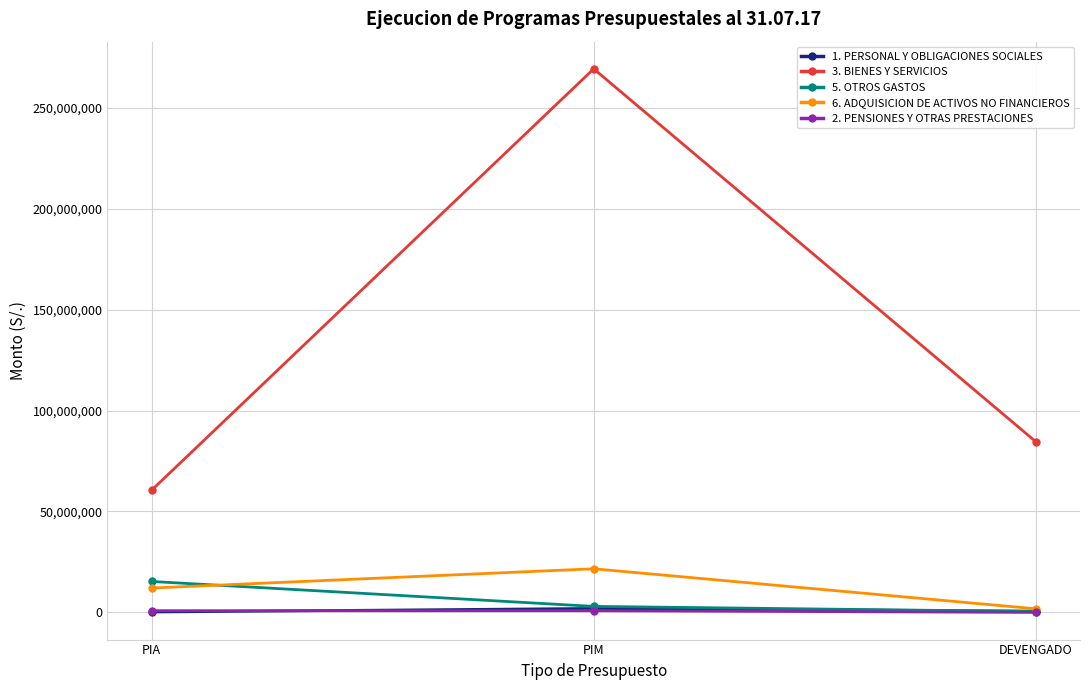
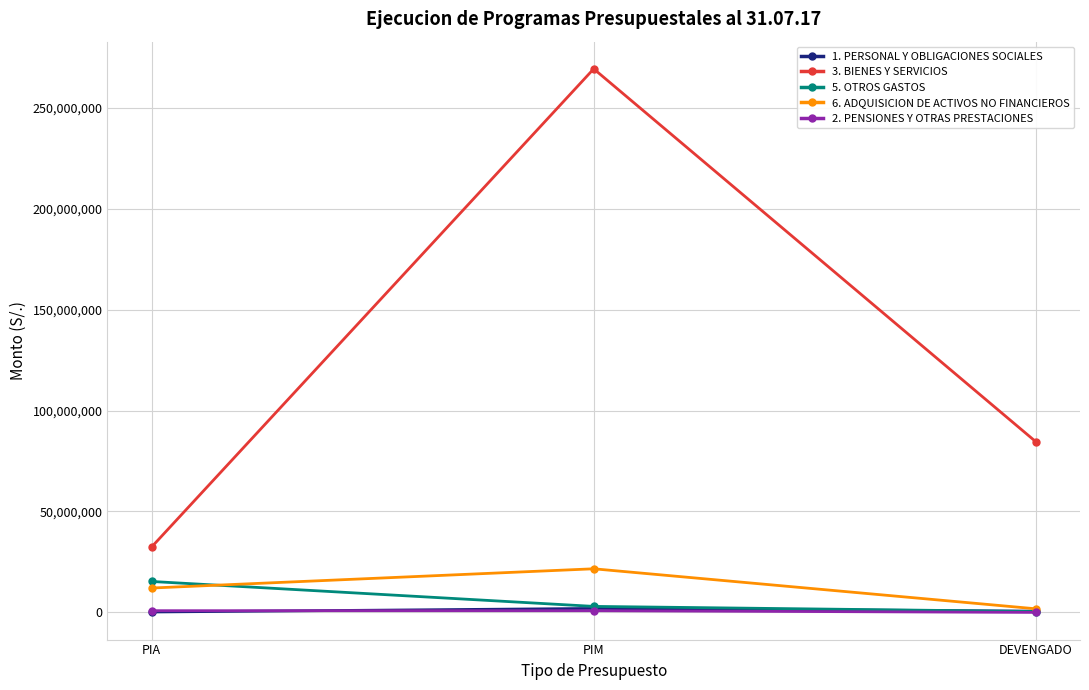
3. BIENES Y SERVICIOS, PIA: 61,000,000 -> 32,000,000
